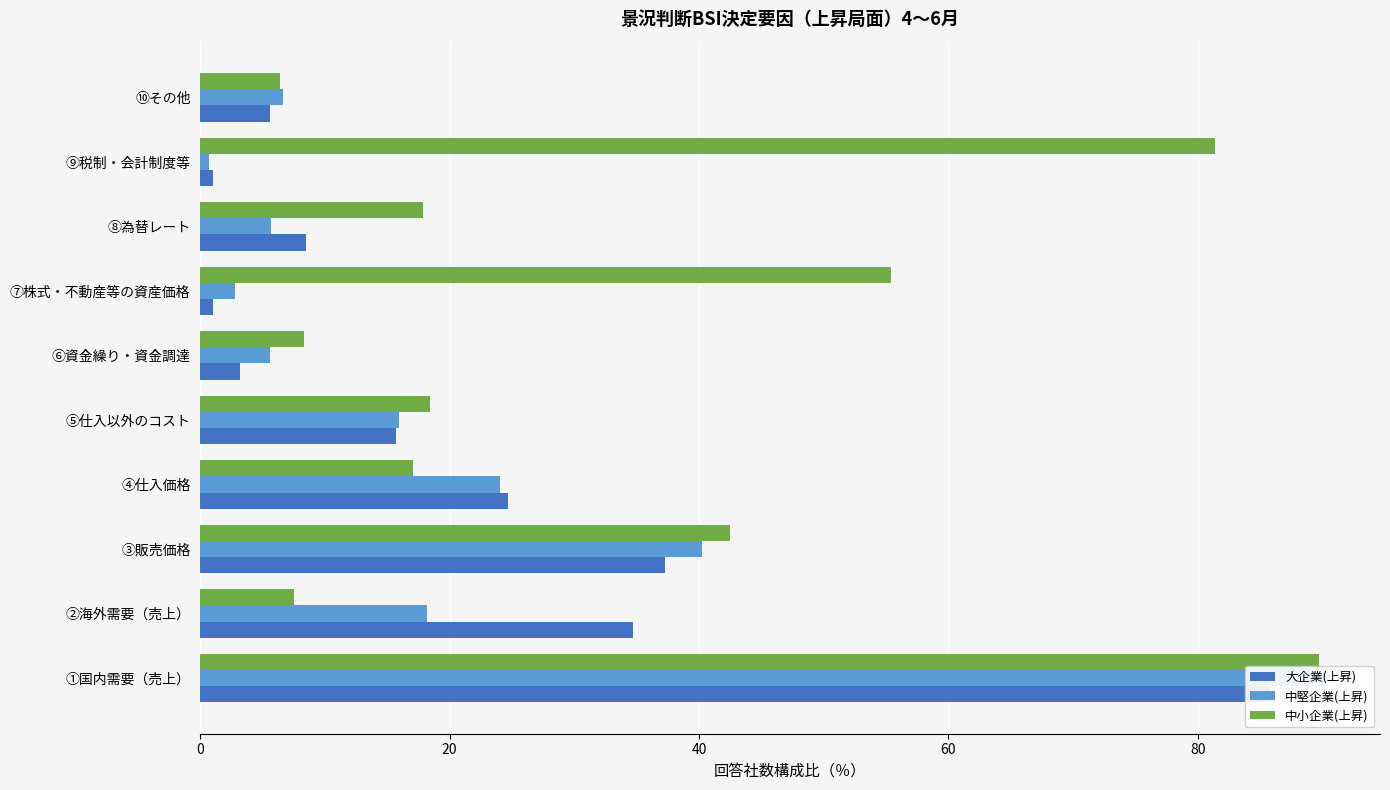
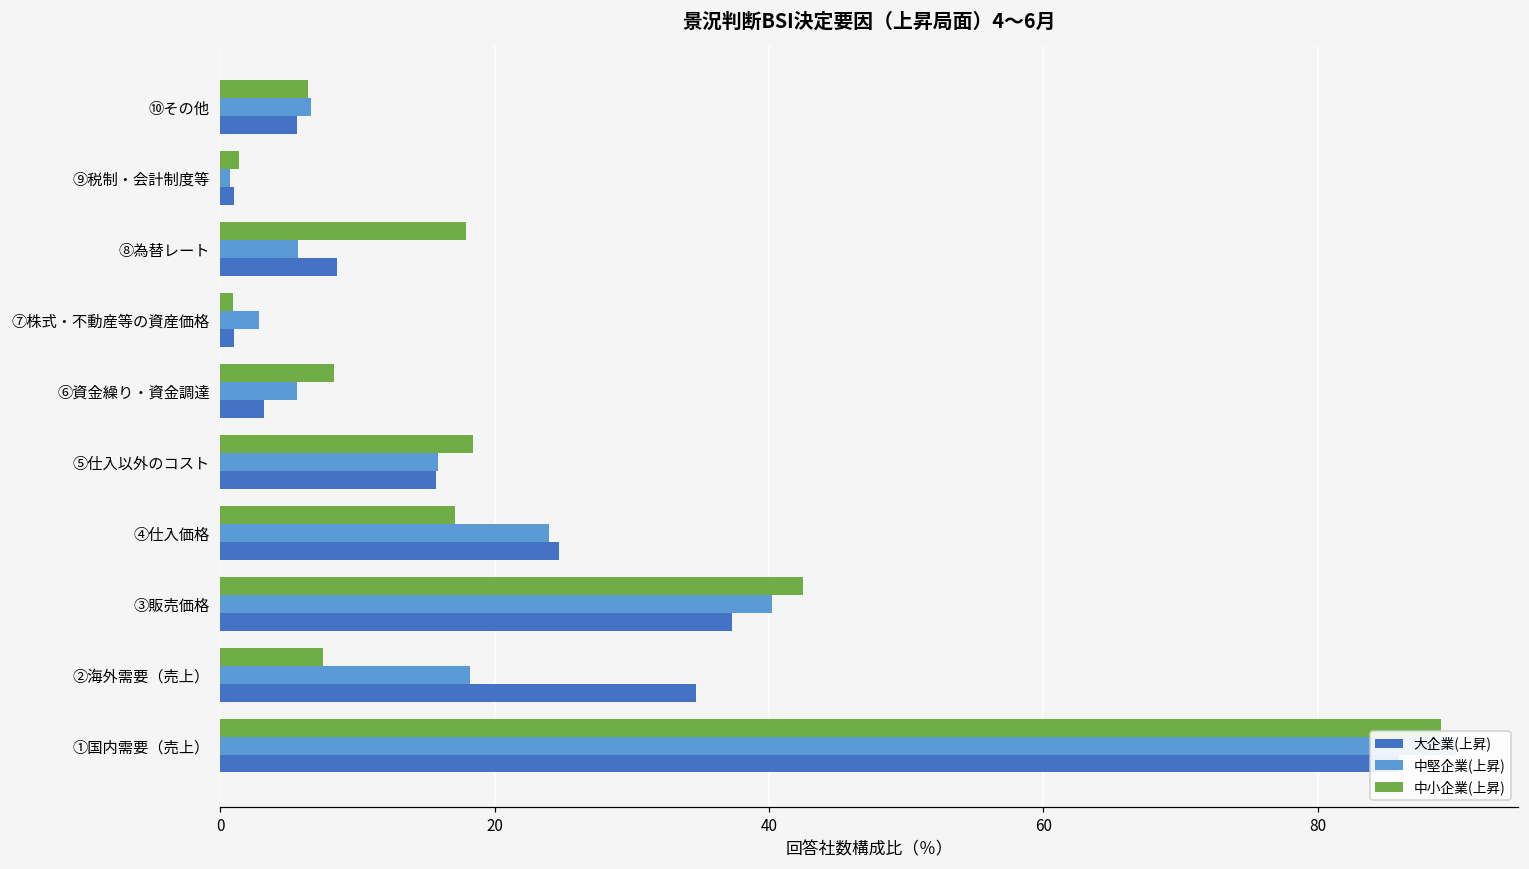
中小企業(上昇), ⑨税制・会計制度等: 81.4 -> 1.4
中小企業(上昇), ⑦株式・不動産等の資産価格: 55.4 -> 0.9
中小企業(上昇), ①国内需要（売上）: 89.7 -> 89.0
